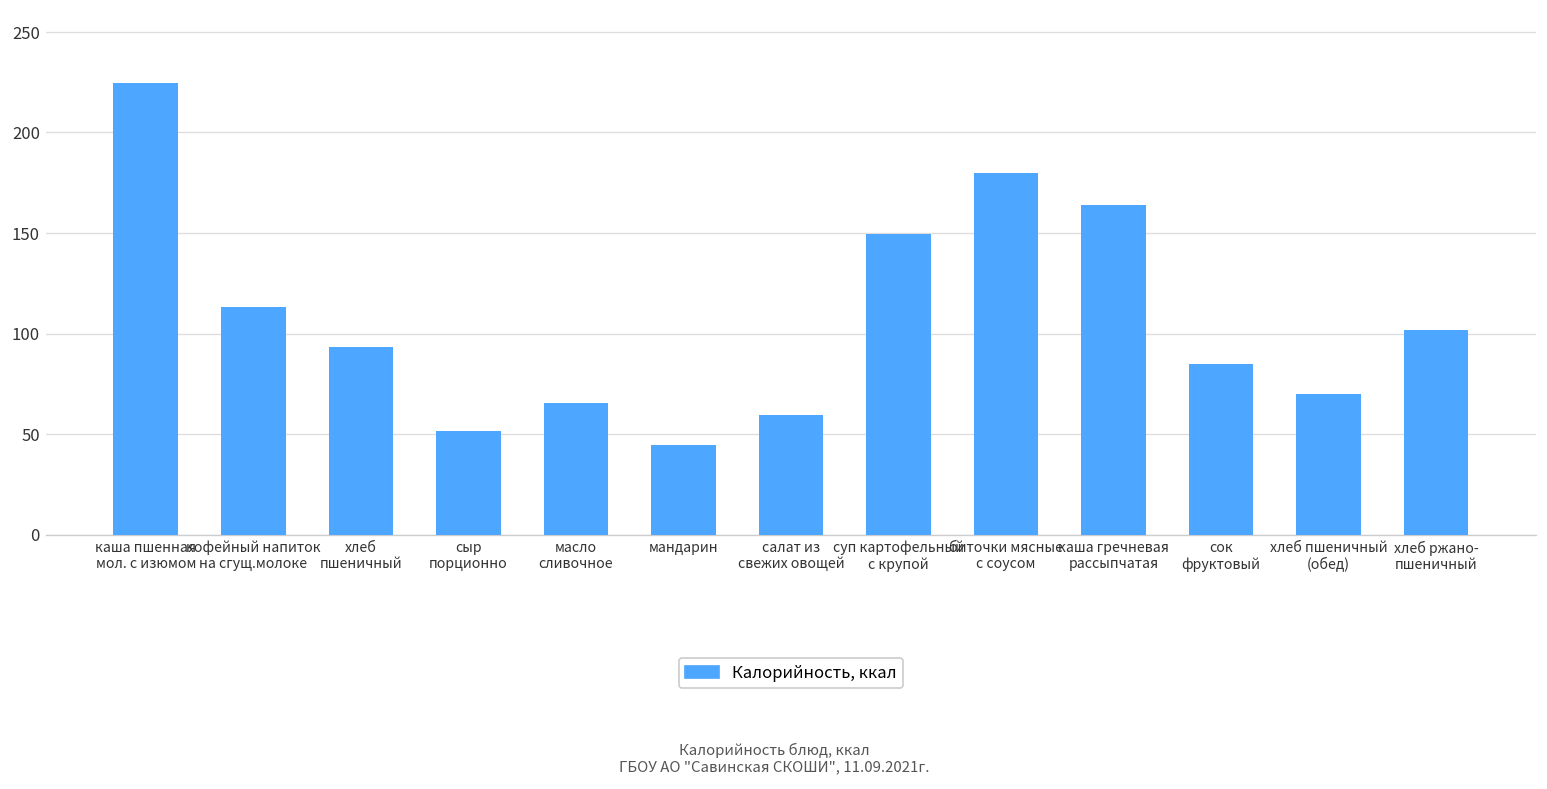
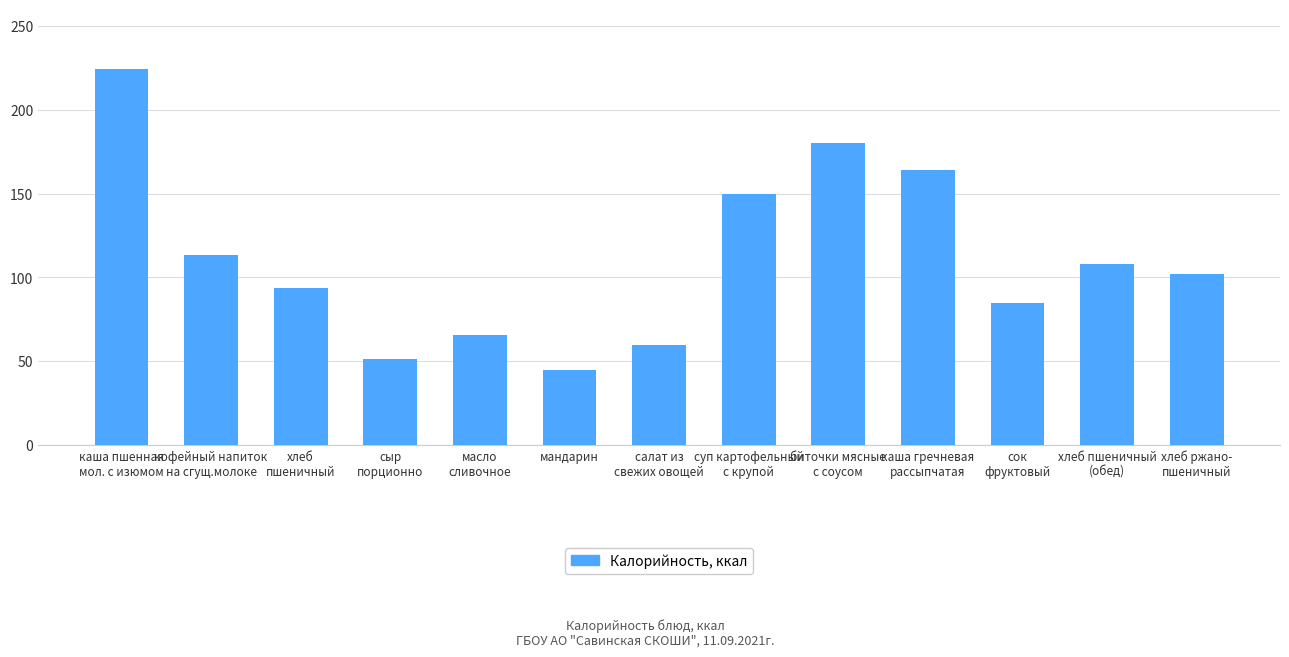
хлеб пшеничный (обед): 70 -> 108
